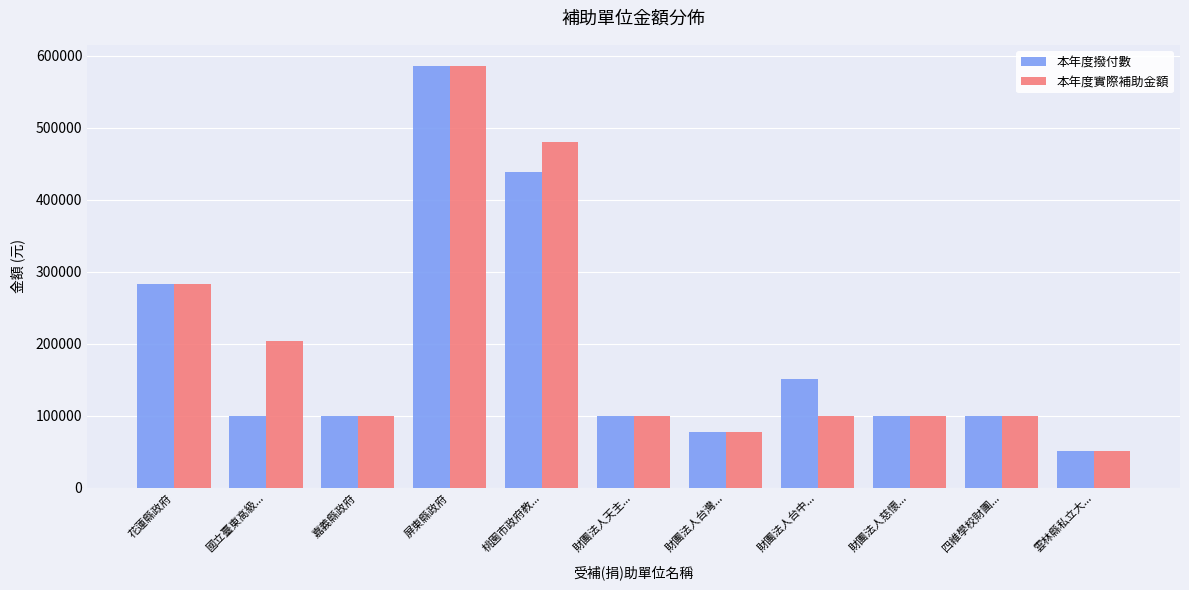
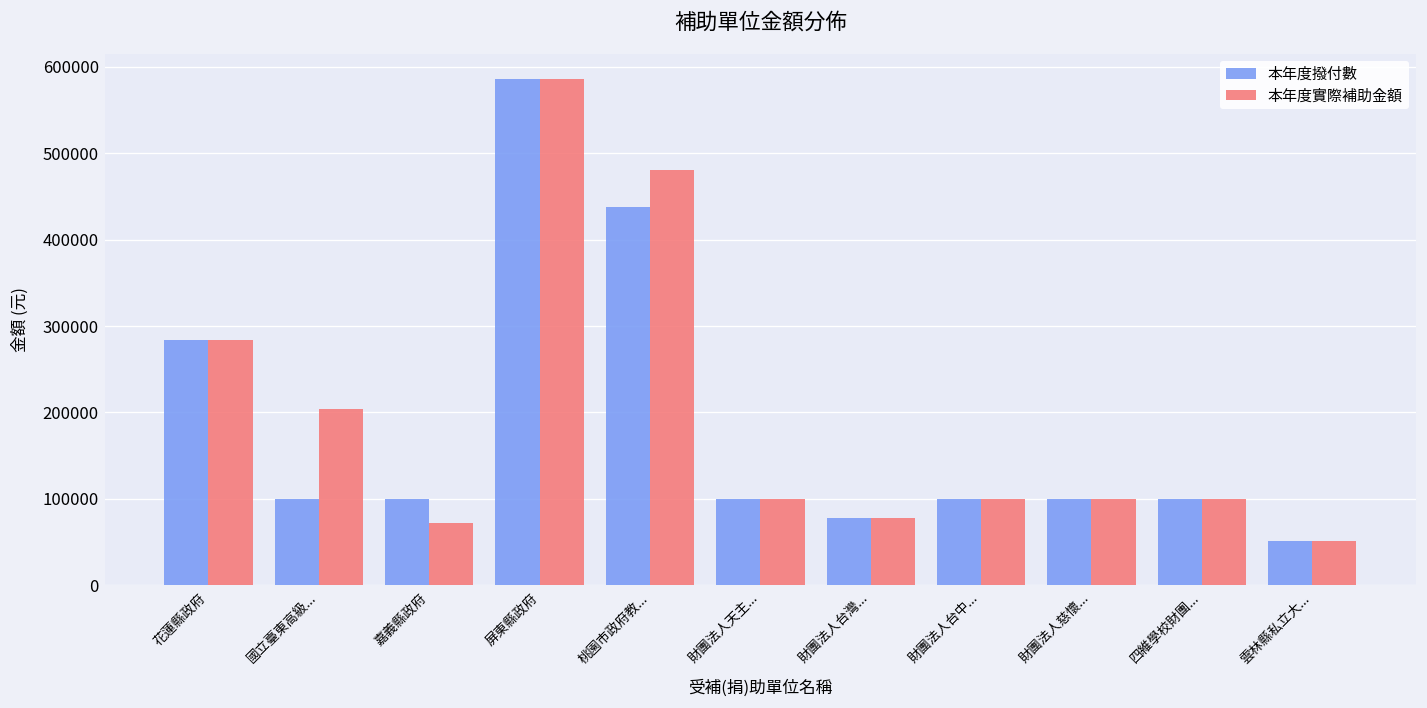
本年度實際補助金額, 嘉義縣政府: 100000 -> 70000
本年度撥付數, 財團法人台中...: 150000 -> 100000
